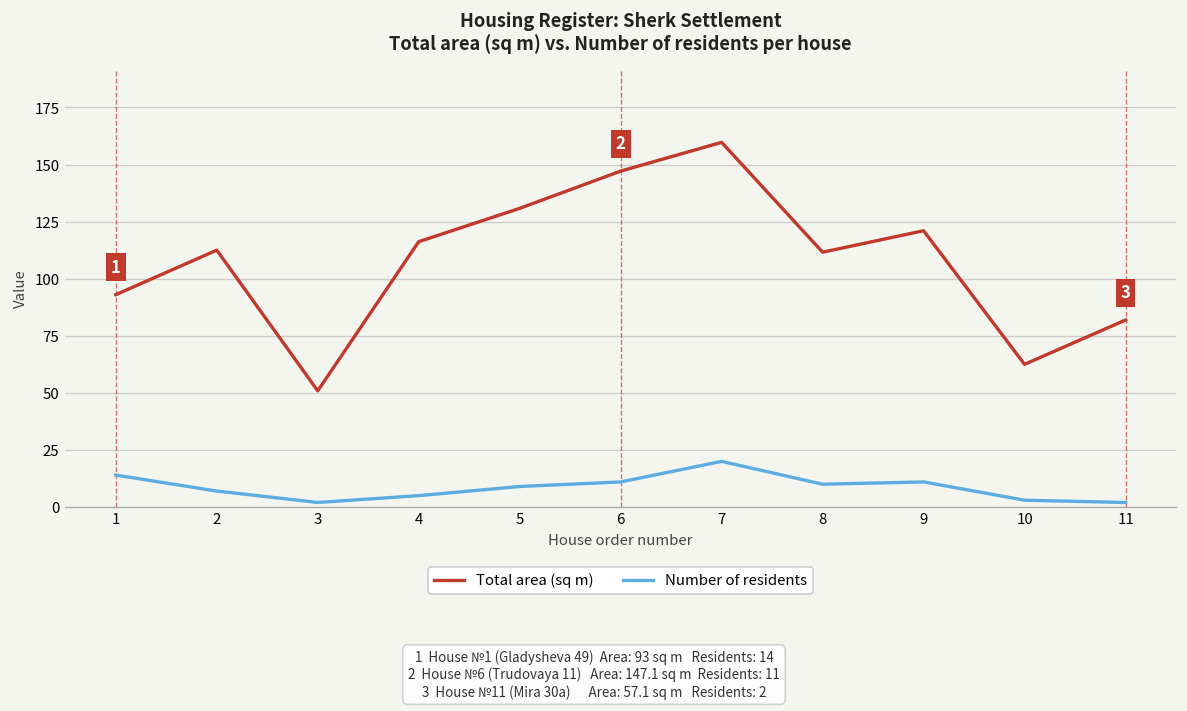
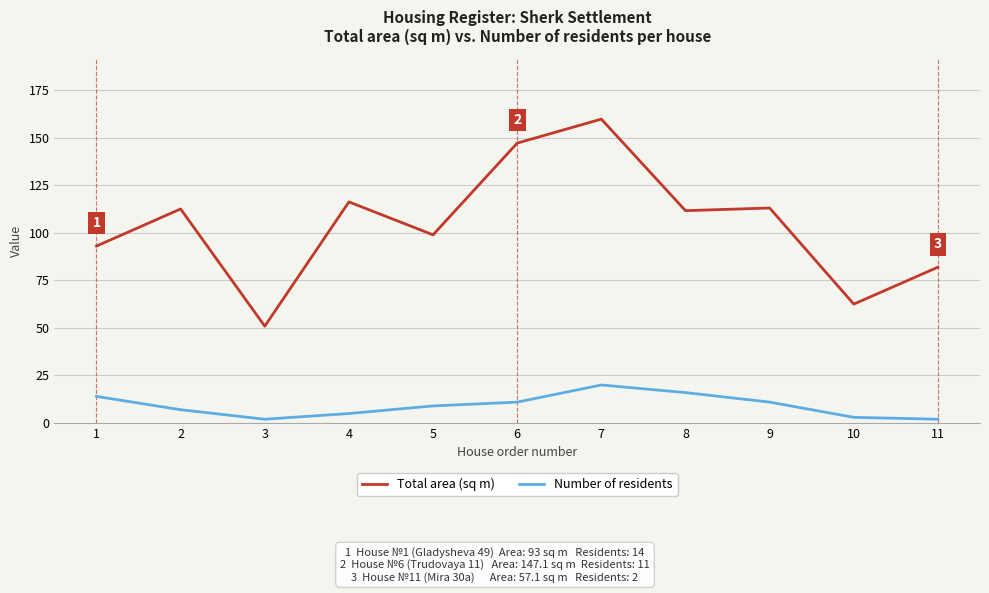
Total area (sq m), 5: 131 -> 99
Number of residents, 8: 10 -> 16
Total area (sq m), 9: 121 -> 113
